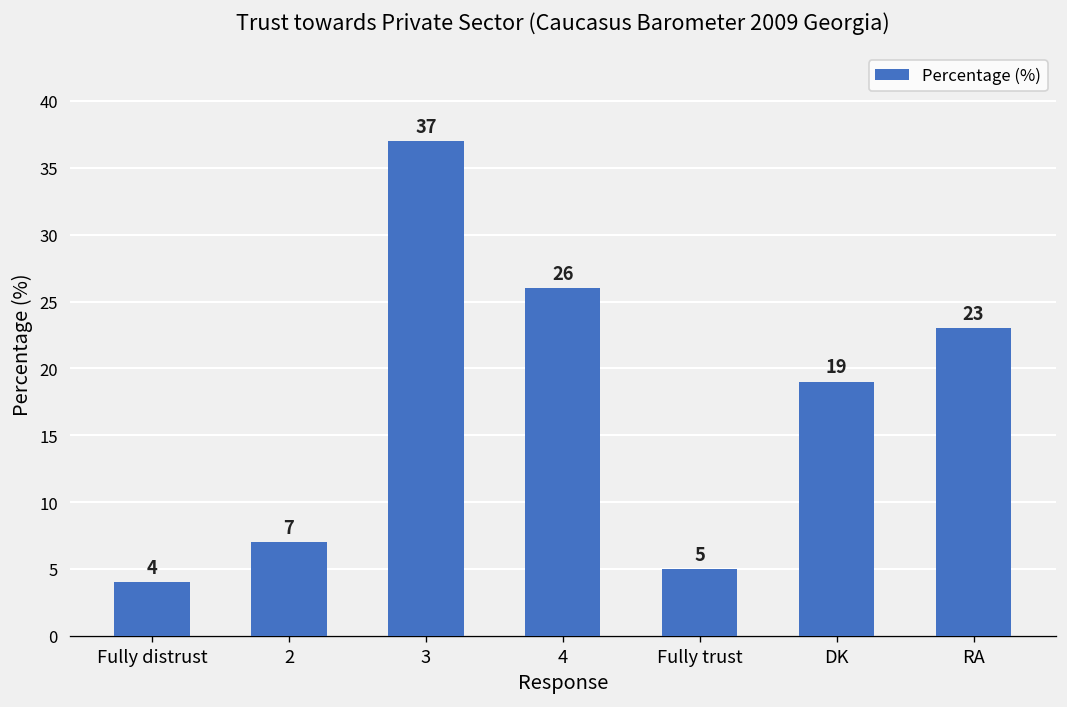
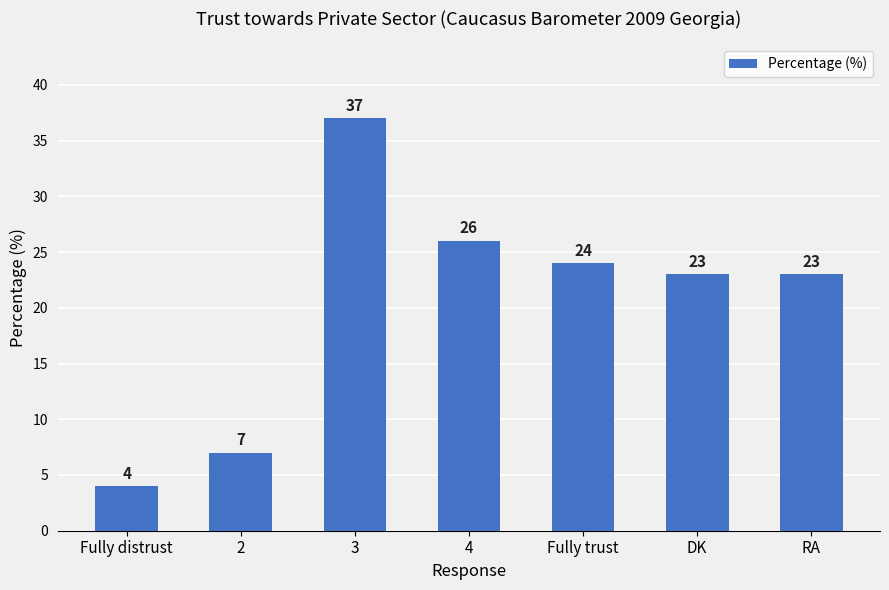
Fully trust: 5 -> 24
DK: 19 -> 23
